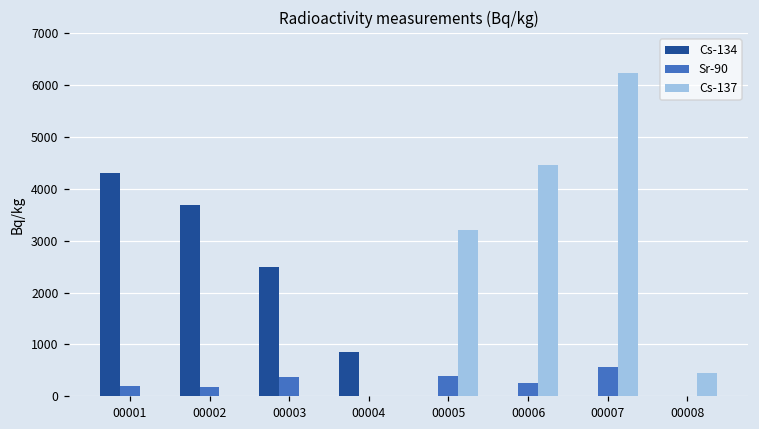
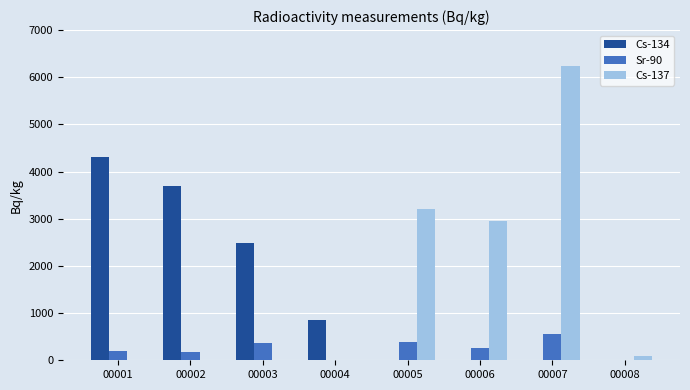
Cs-137, 00006: 4500 -> 3000
Cs-137, 00008: 400 -> 100
